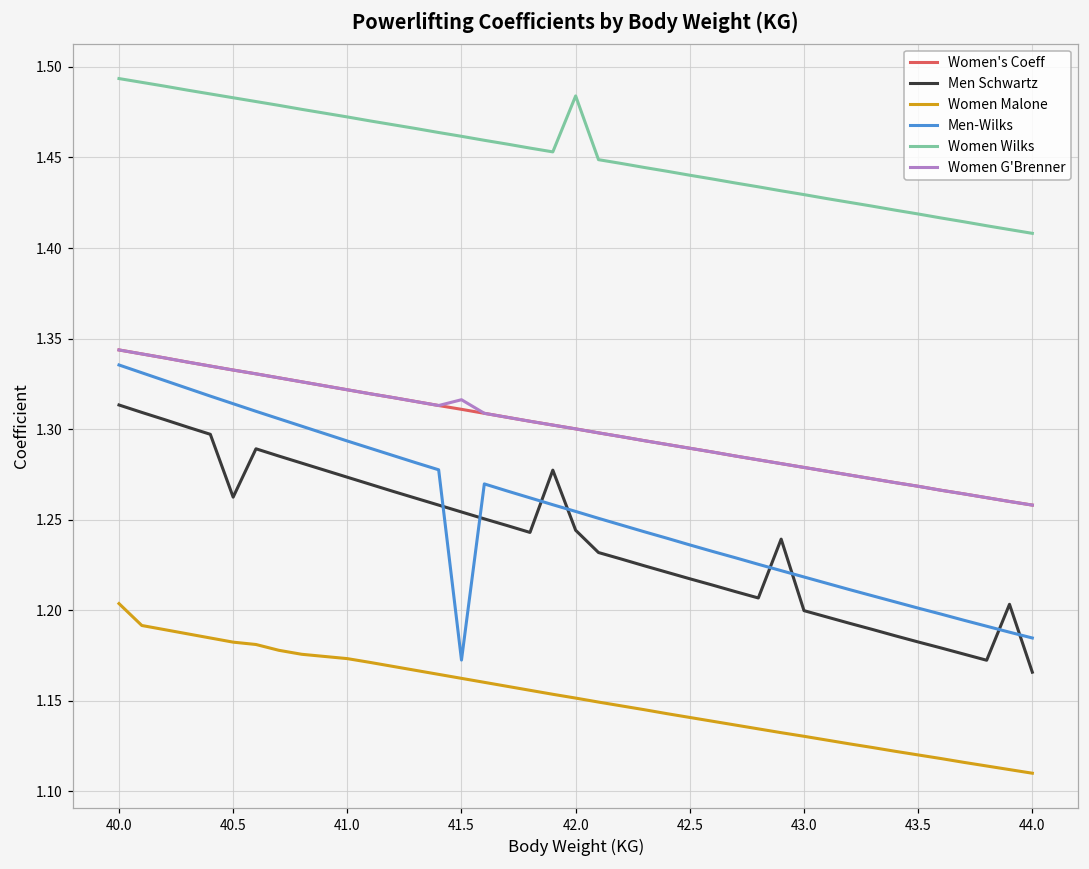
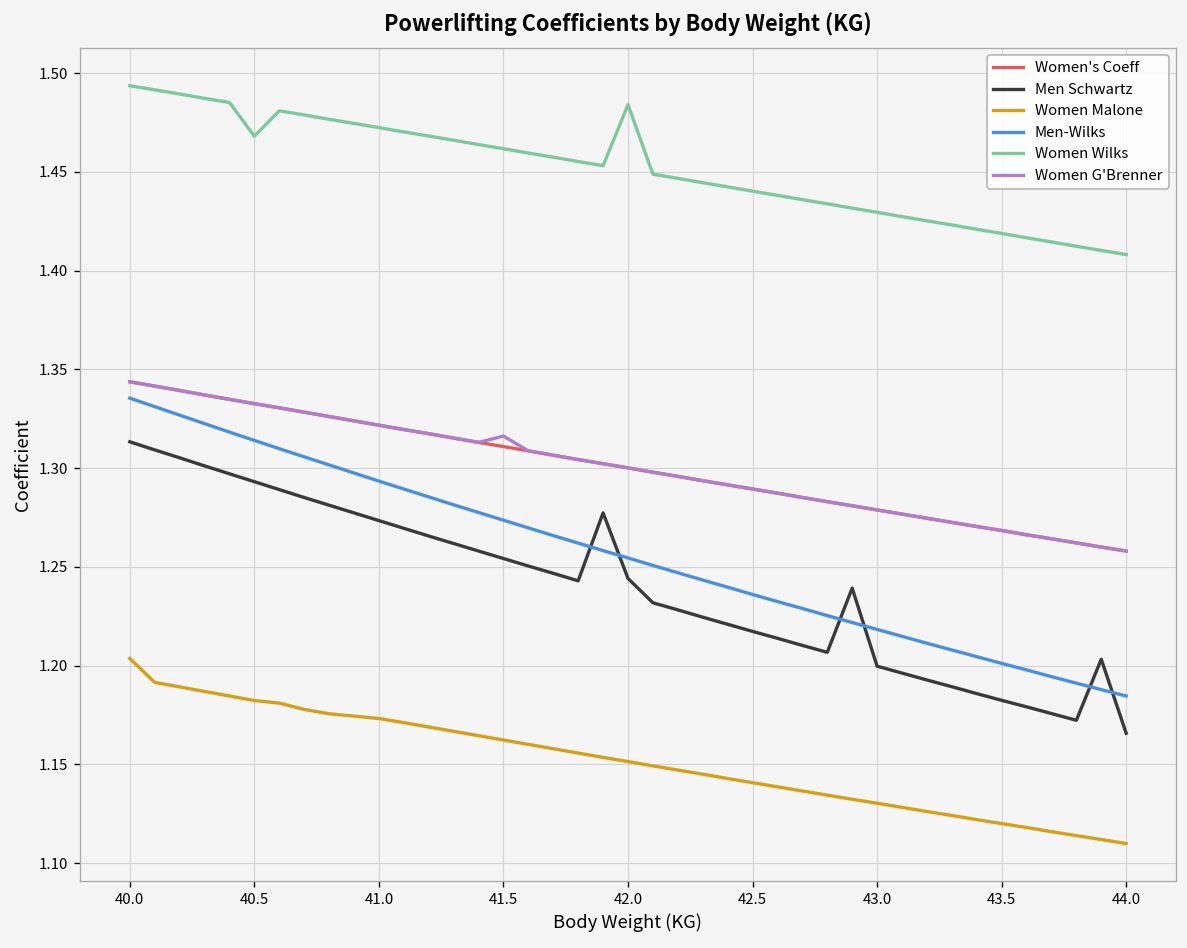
Men Schwartz, 40.5: 1.262 -> 1.293
Women Wilks, 40.5: 1.483 -> 1.468
Men-Wilks, 41.5: 1.172 -> 1.274
